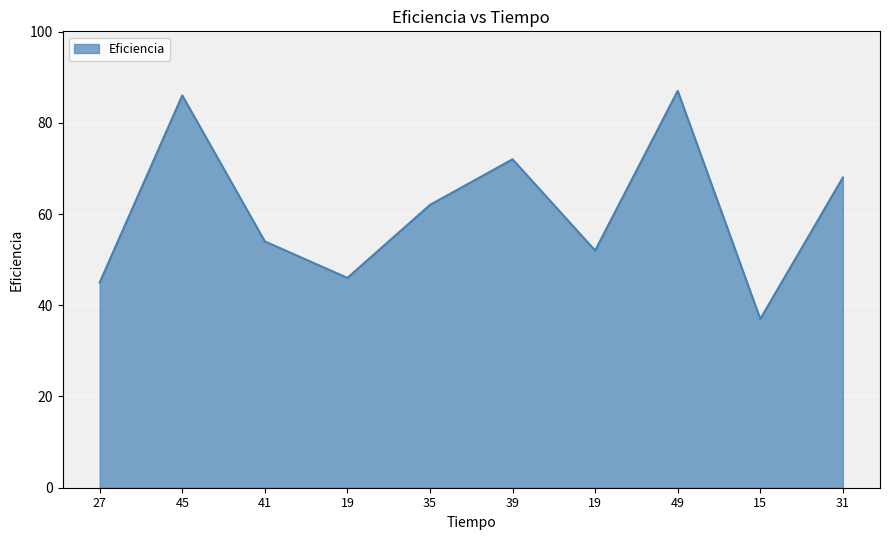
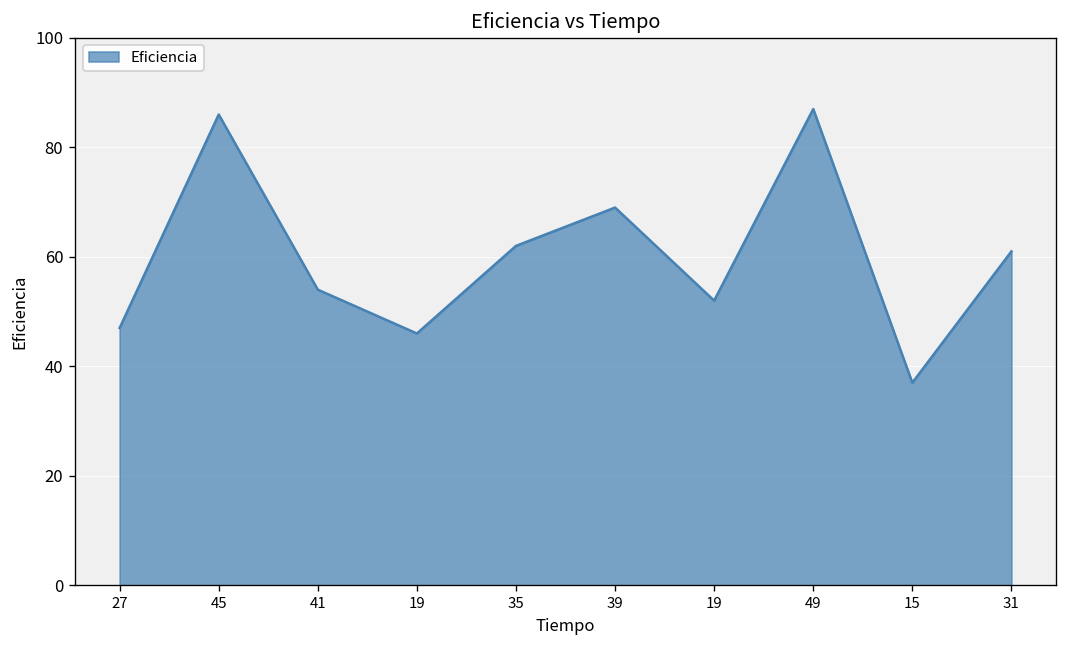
27: 45 -> 47
39: 72 -> 69
31: 68 -> 61
